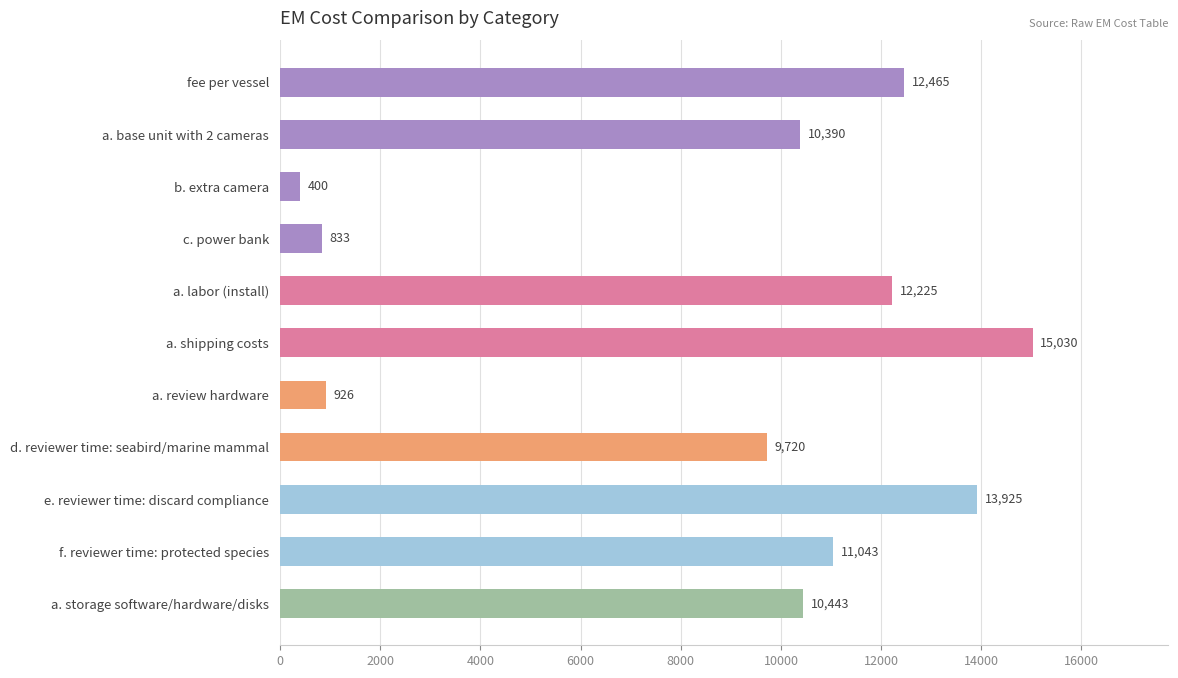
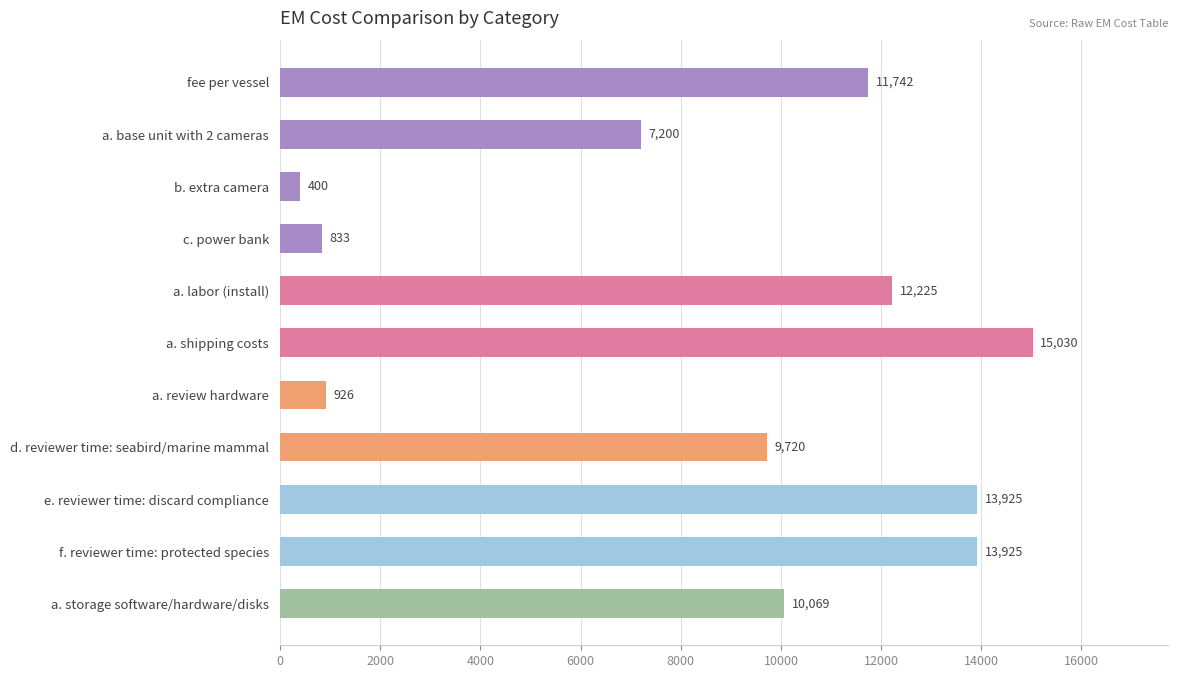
fee per vessel: 12,465 -> 11,742
a. base unit with 2 cameras: 10,390 -> 7,200
f. reviewer time: protected species: 11,043 -> 13,925
a. storage software/hardware/disks: 10,443 -> 10,069
